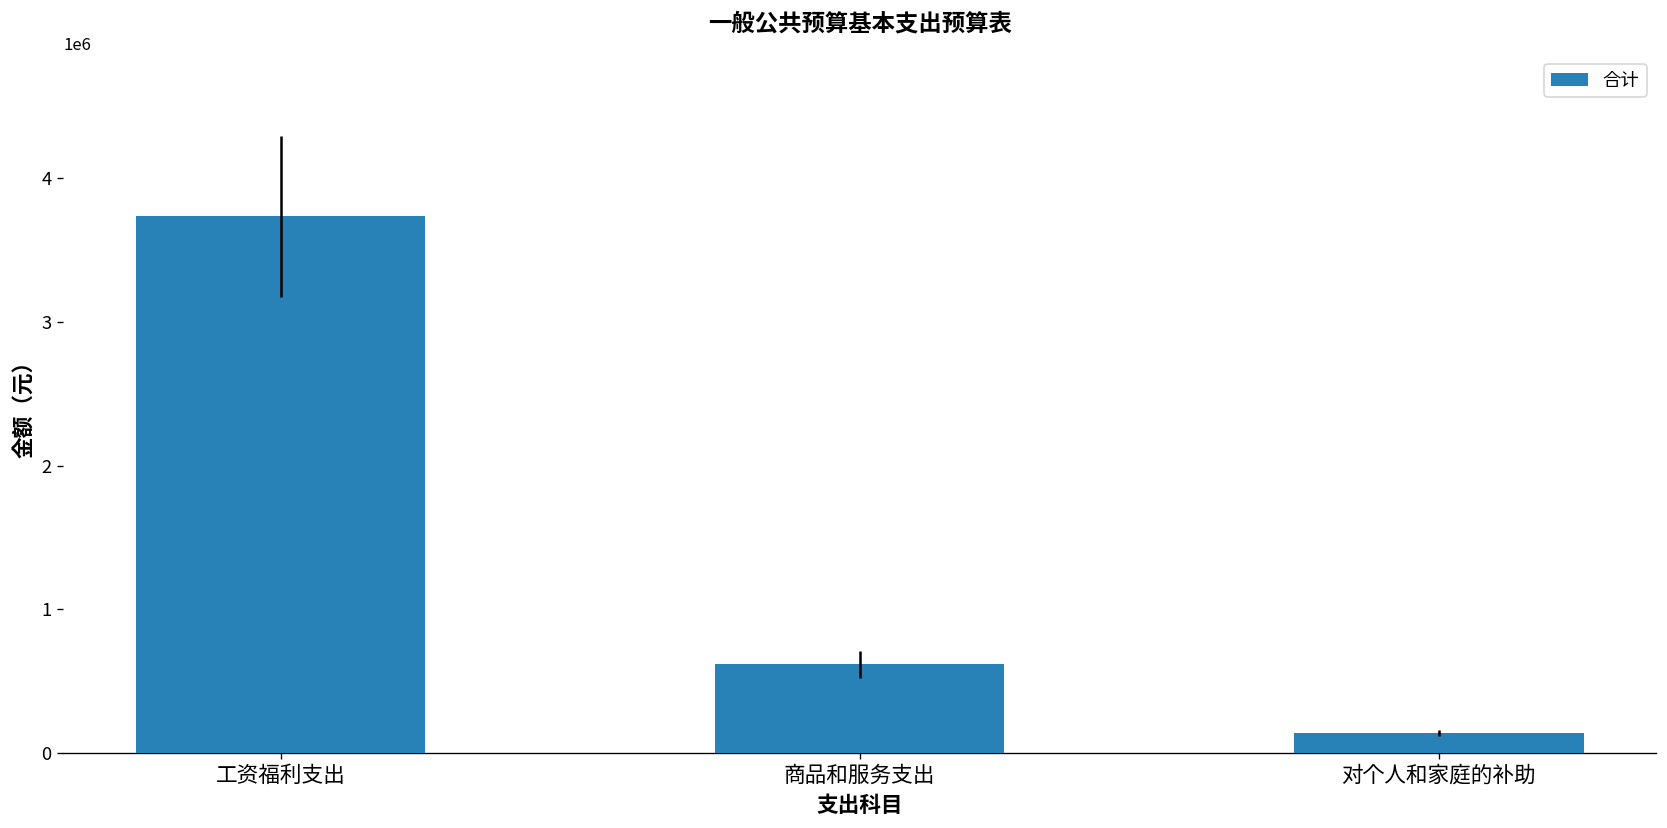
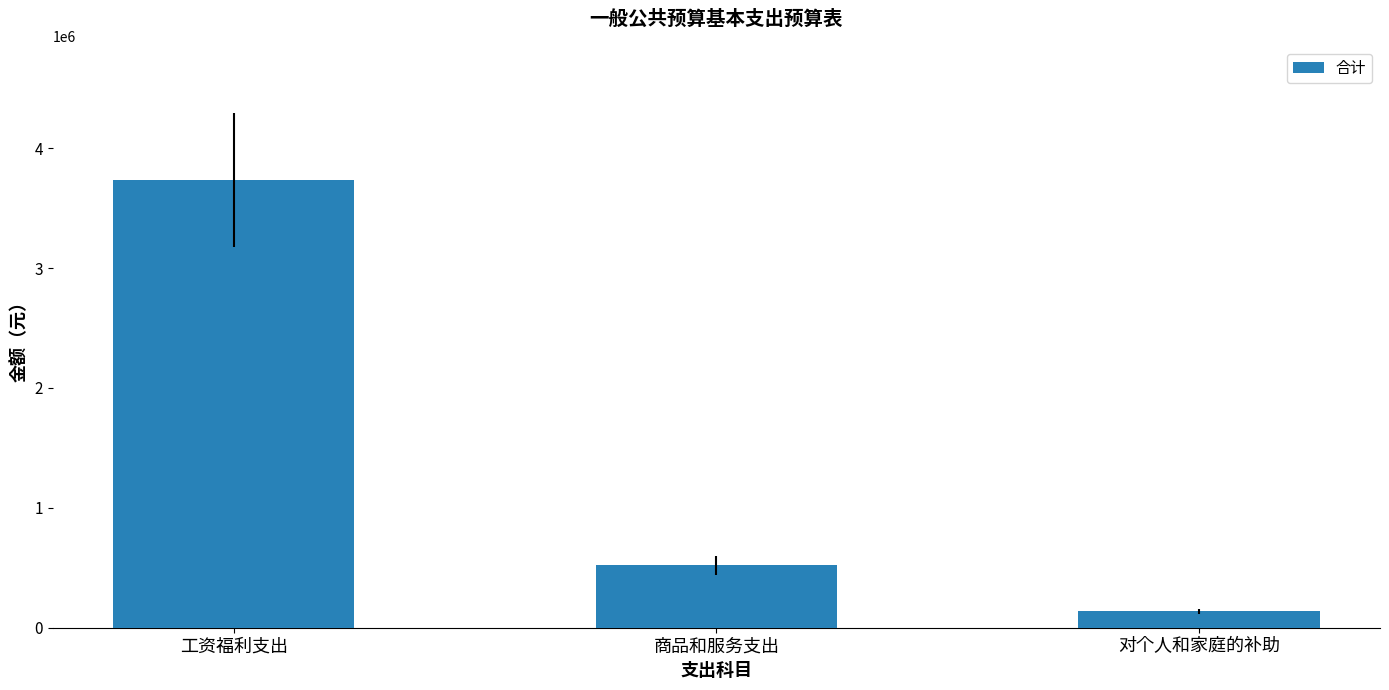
商品和服务支出: 620000 -> 520000
